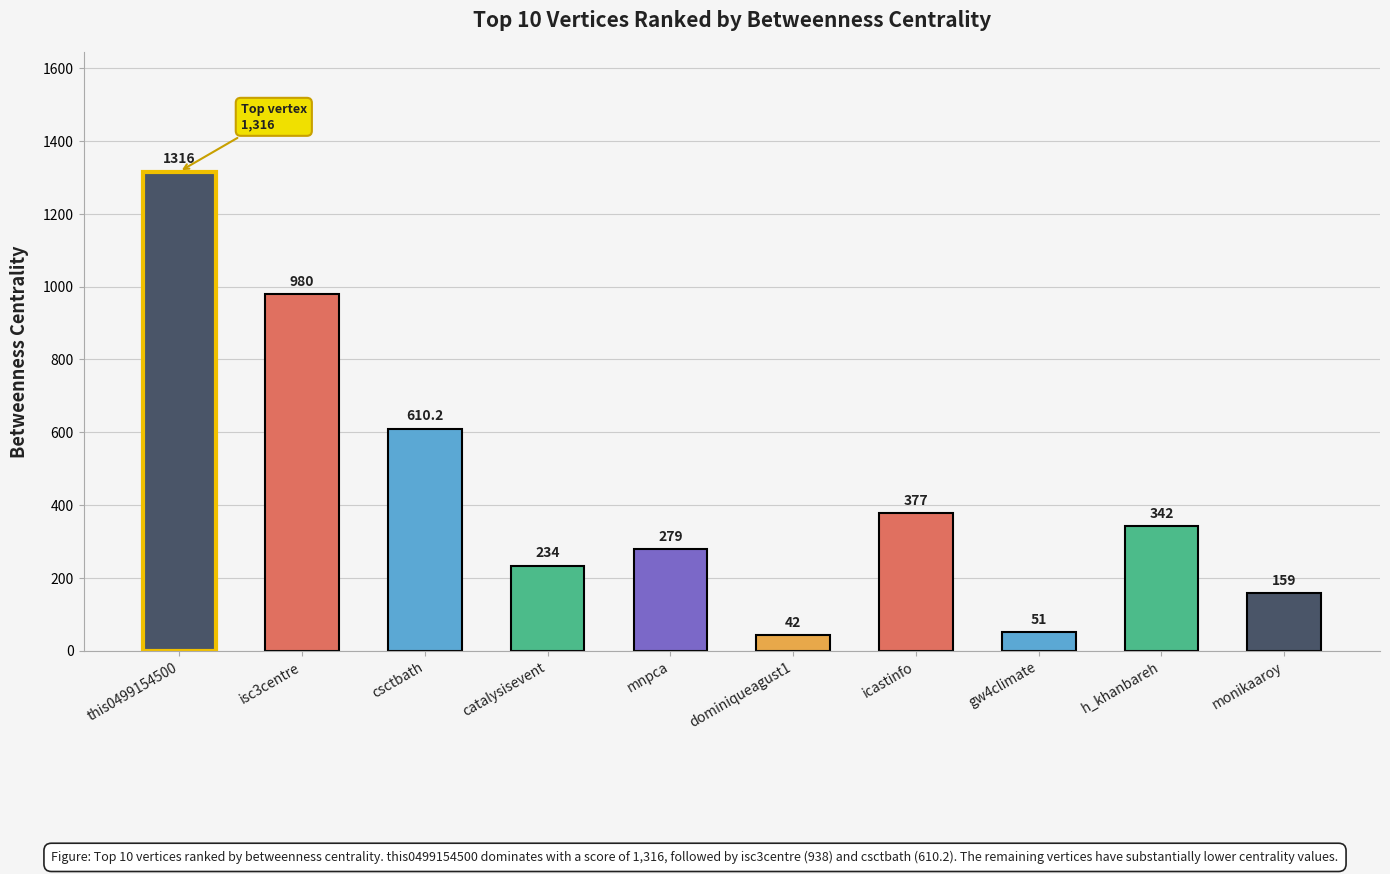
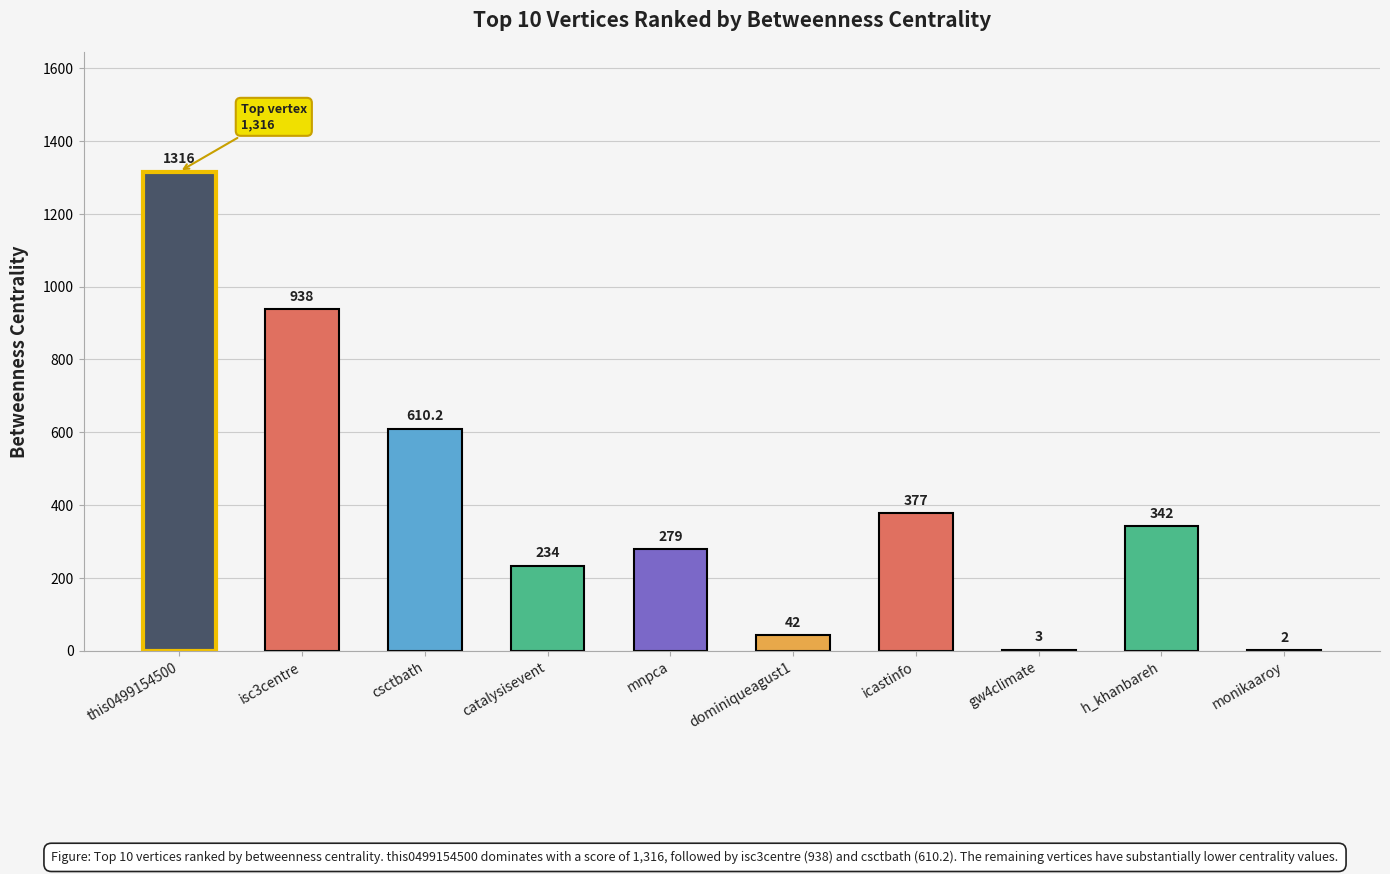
isc3centre: 980 -> 938
gw4climate: 51 -> 3
monikaaroy: 159 -> 2
